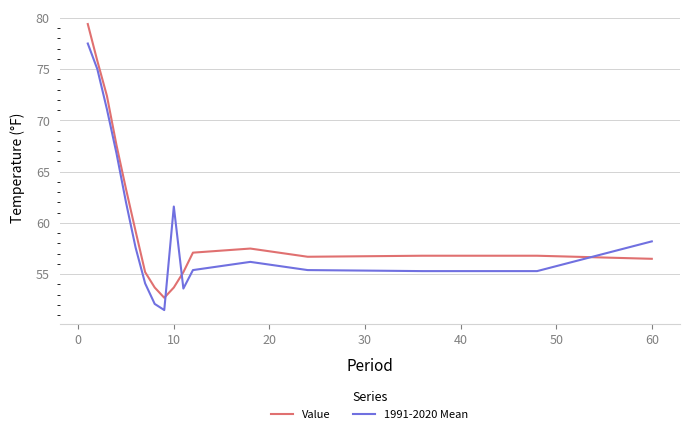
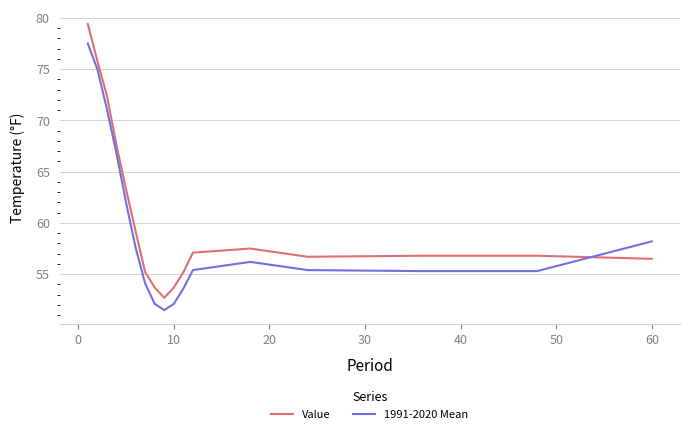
1991-2020 Mean, 10: 61.6 -> 52.1
